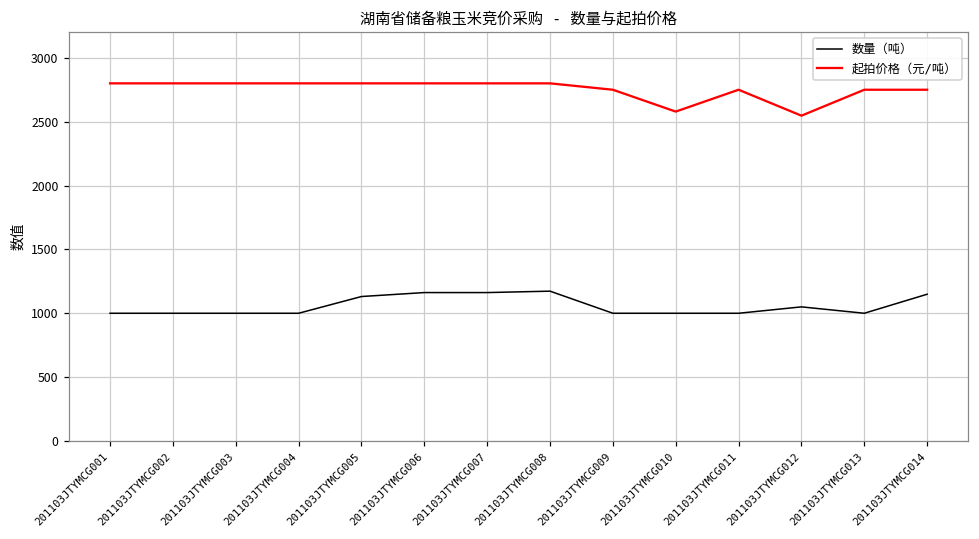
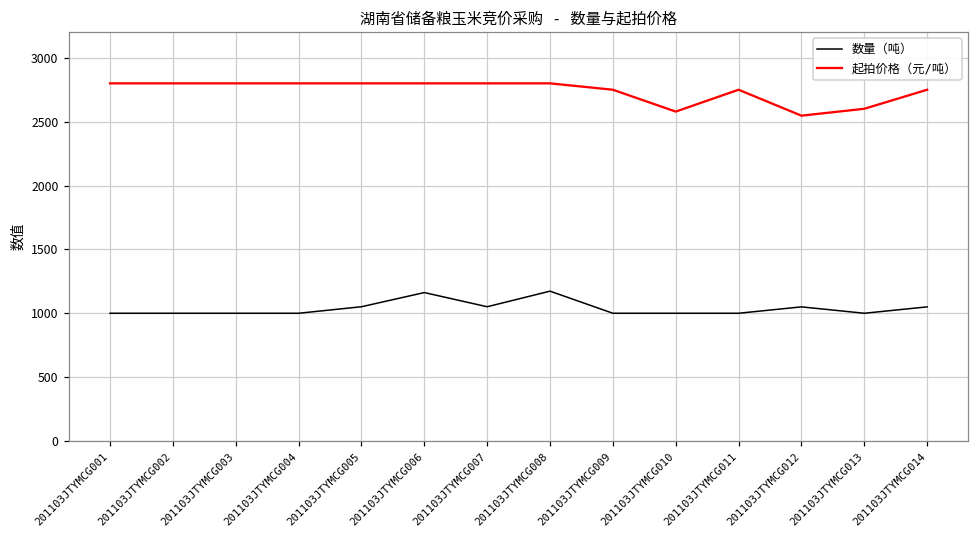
数量（吨）, 201103JTYMCG005: 1130 -> 1050
数量（吨）, 201103JTYMCG007: 1160 -> 1050
起拍价格（元/吨）, 201103JTYMCG013: 2750 -> 2600
数量（吨）, 201103JTYMCG014: 1150 -> 1050
